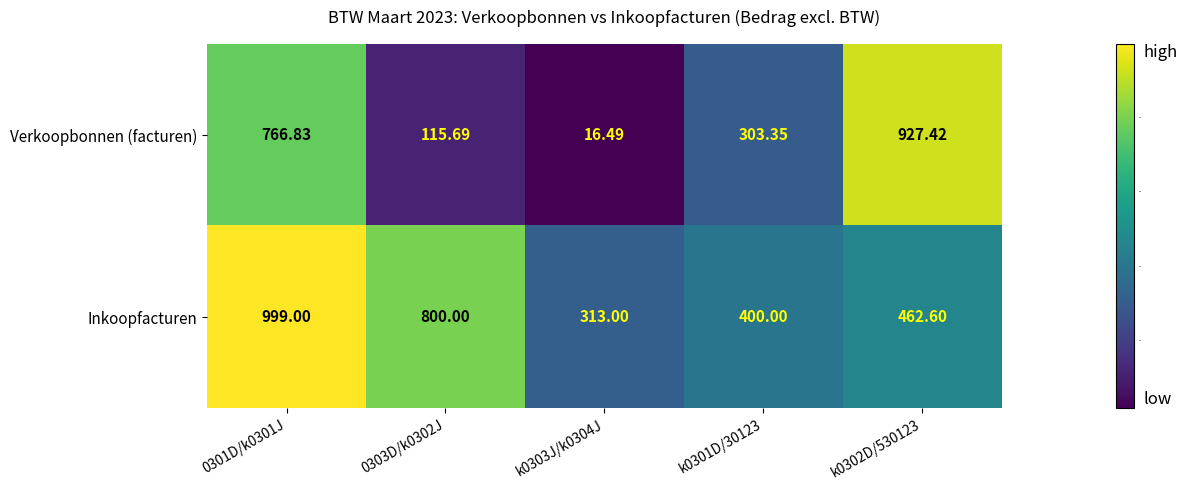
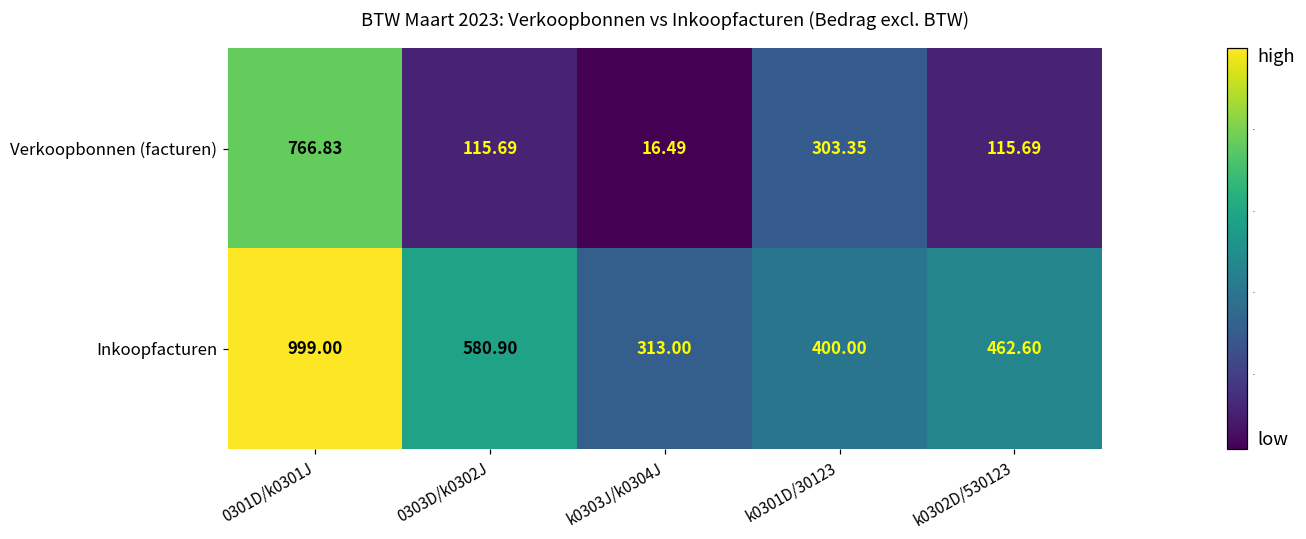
Verkoopbonnen (facturen), k0302D/530123: 927.42 -> 115.69
Inkoopfacturen, 0303D/k0302J: 800.00 -> 580.90
